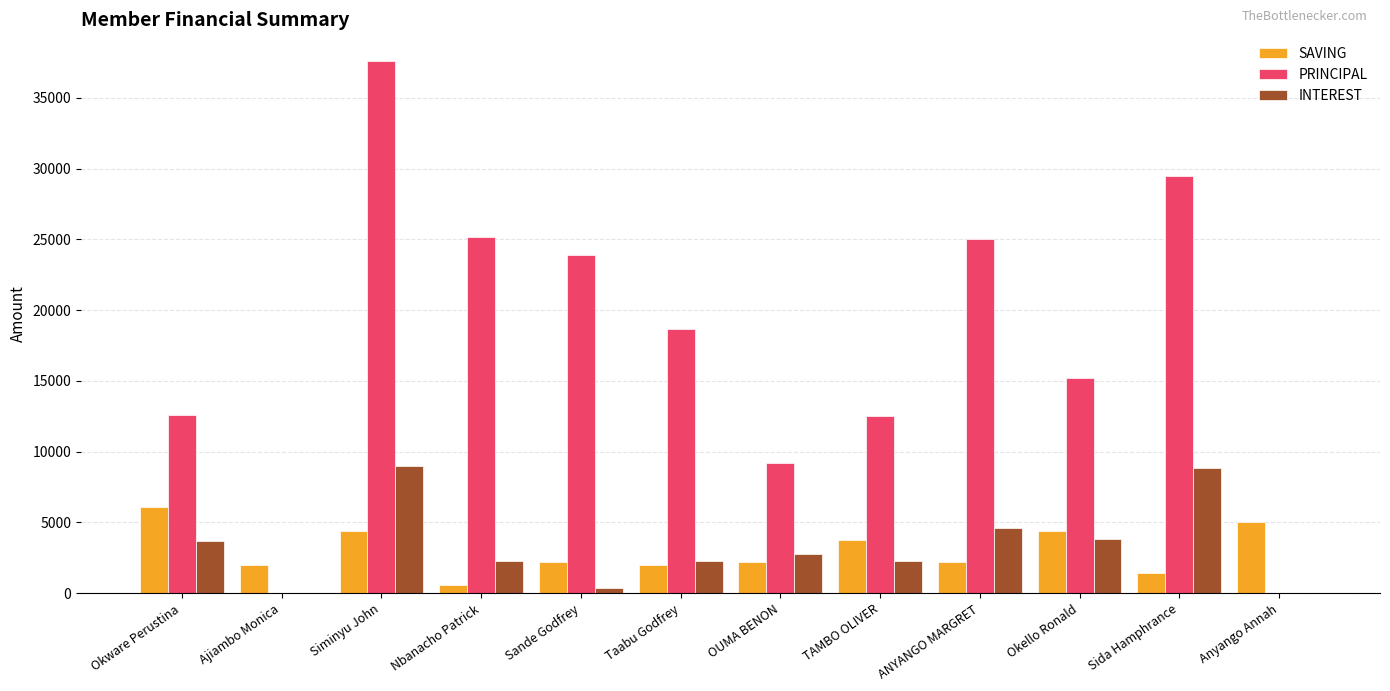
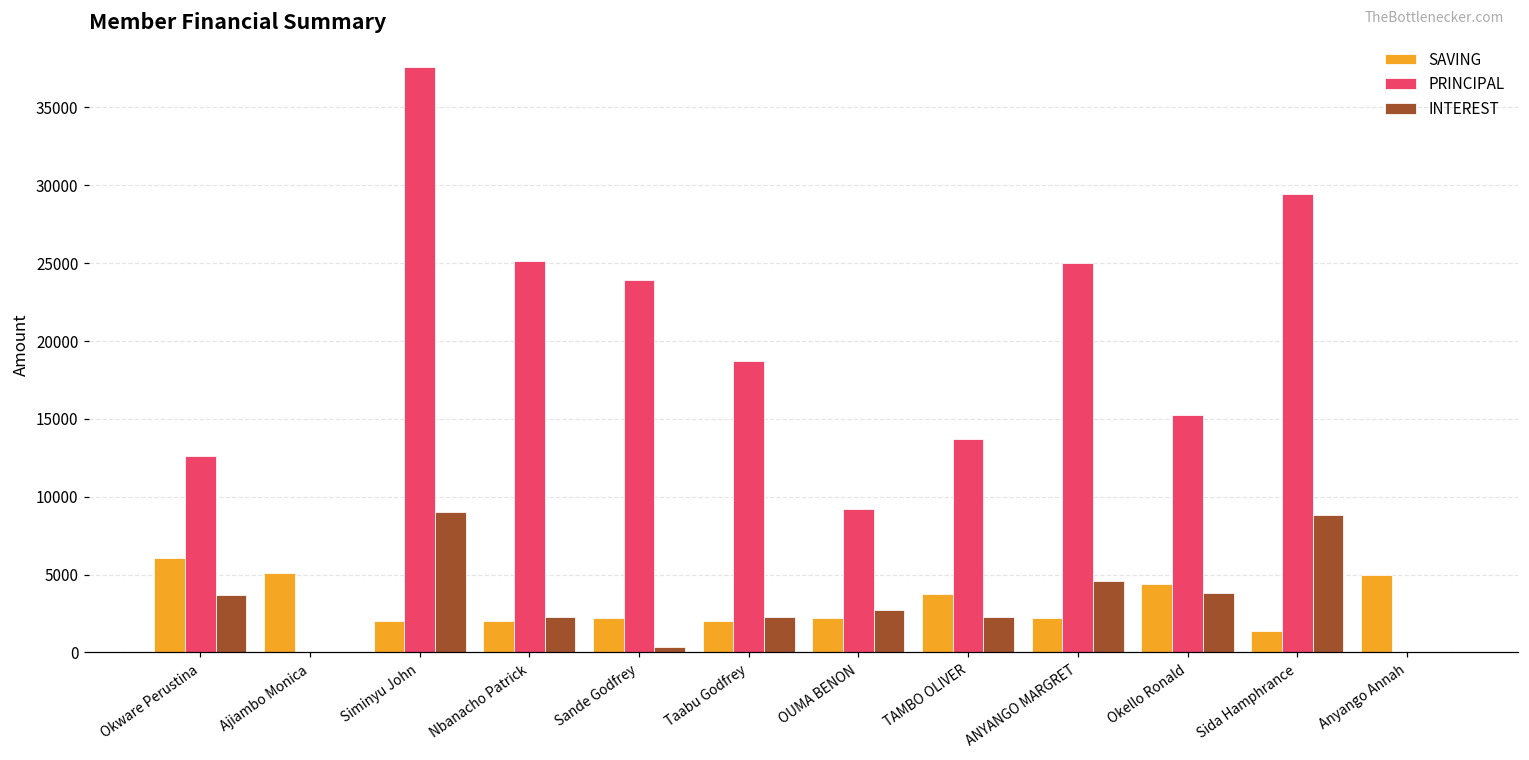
SAVING, Ajiambo Monica: 2000 -> 5100
SAVING, Siminyu John: 4400 -> 2100
SAVING, Nbanacho Patrick: 600 -> 2000
PRINCIPAL, TAMBO OLIVER: 12500 -> 13700
